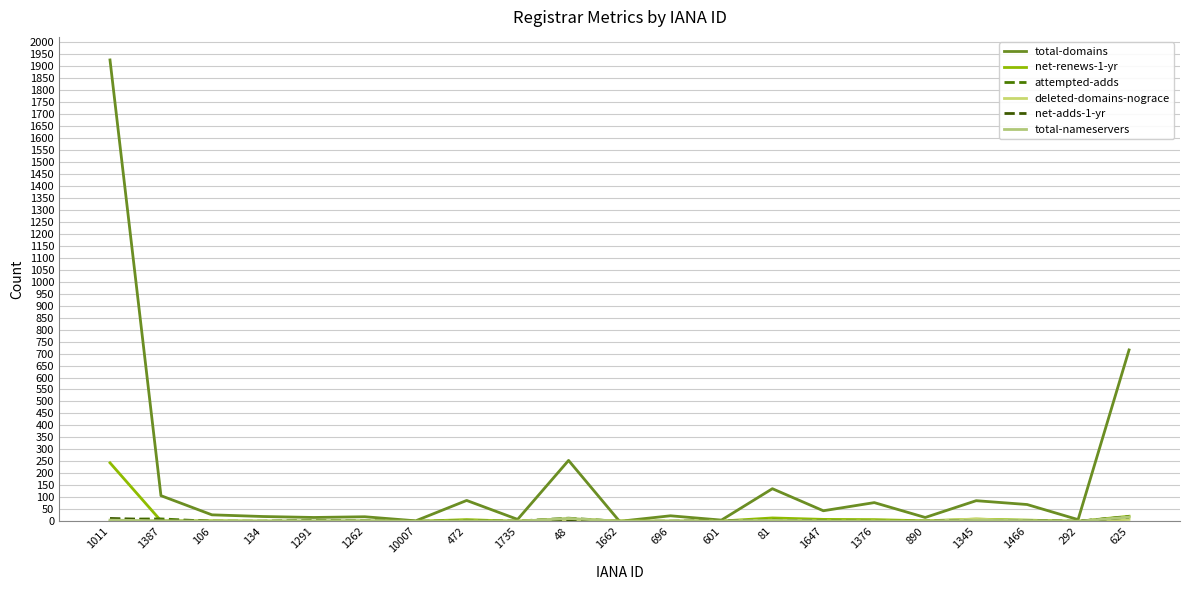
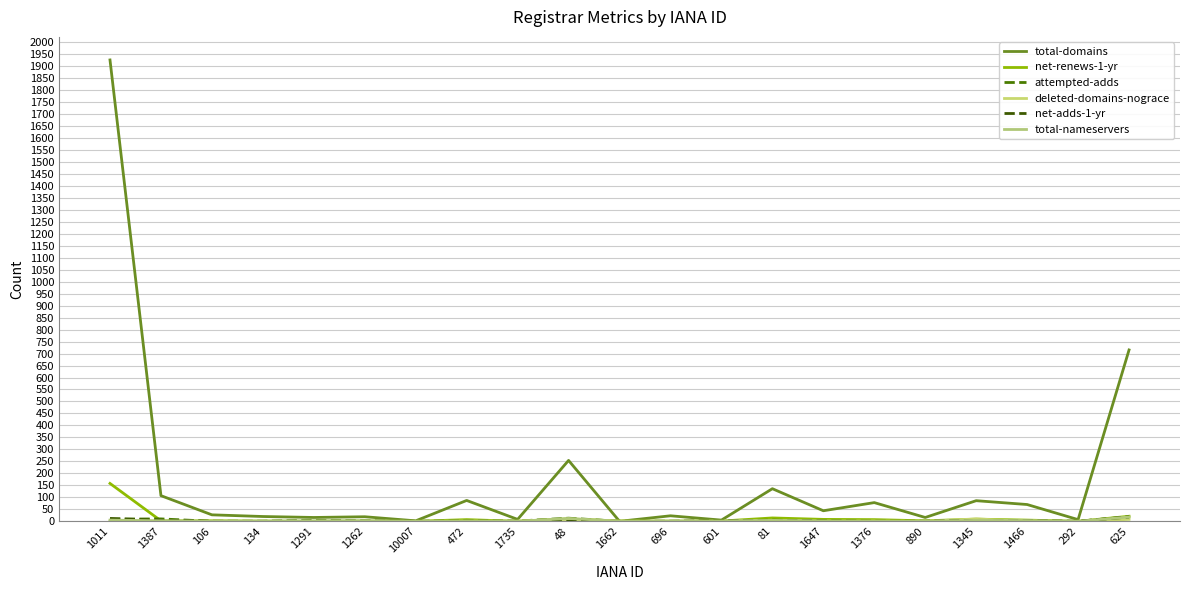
net-renews-1-yr, 1011: 240 -> 160
